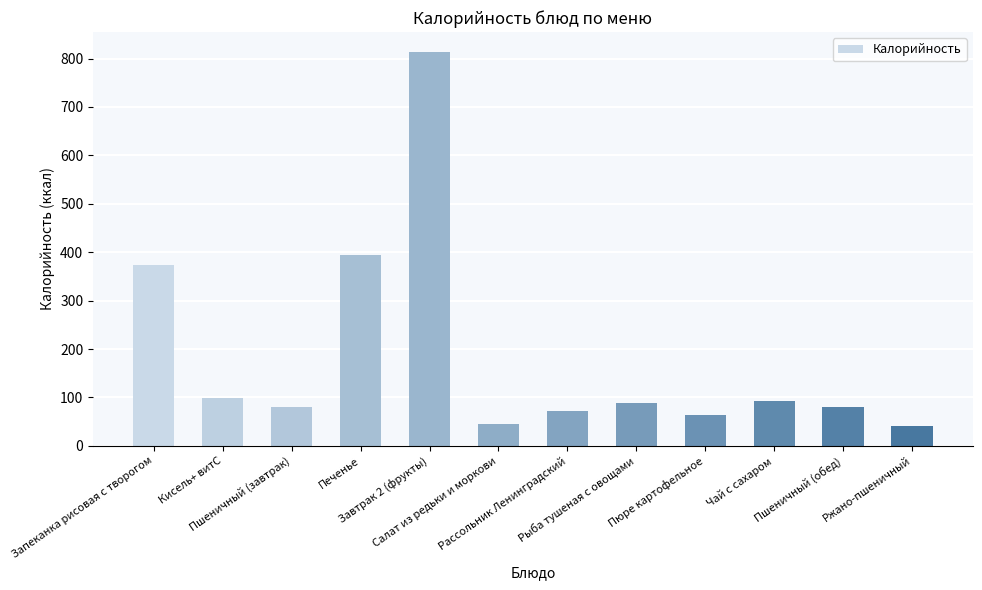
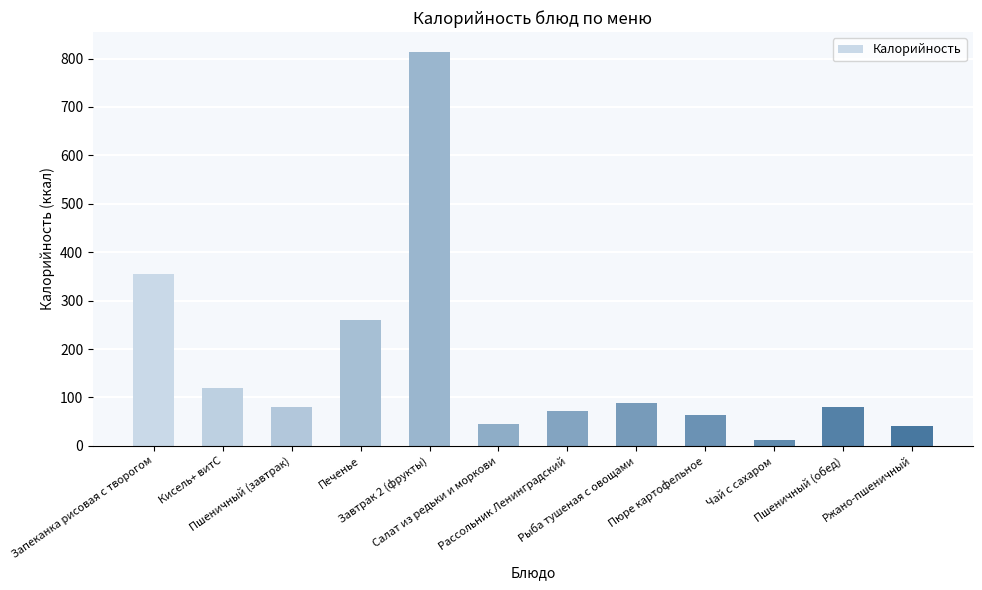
Запеканка рисовая с творогом: 370 -> 350
Кисель+ витС: 100 -> 120
Печенье: 400 -> 260
Чай с сахаром: 90 -> 10
